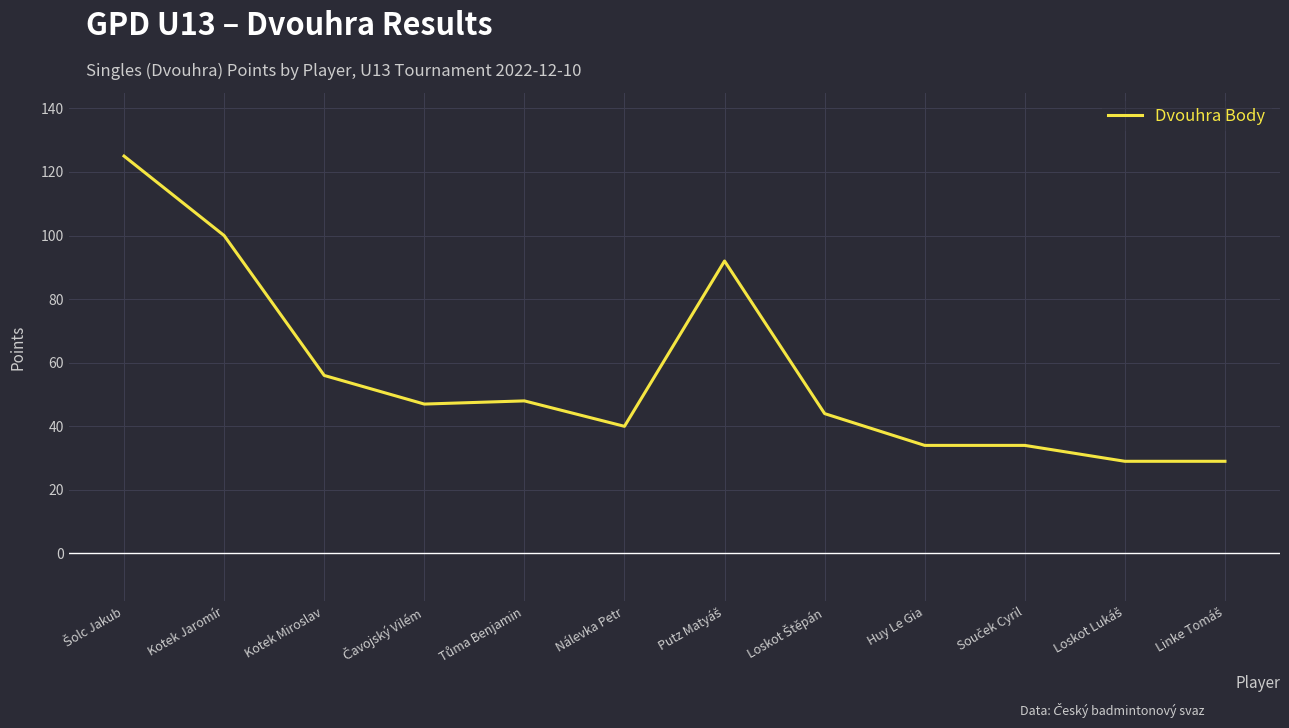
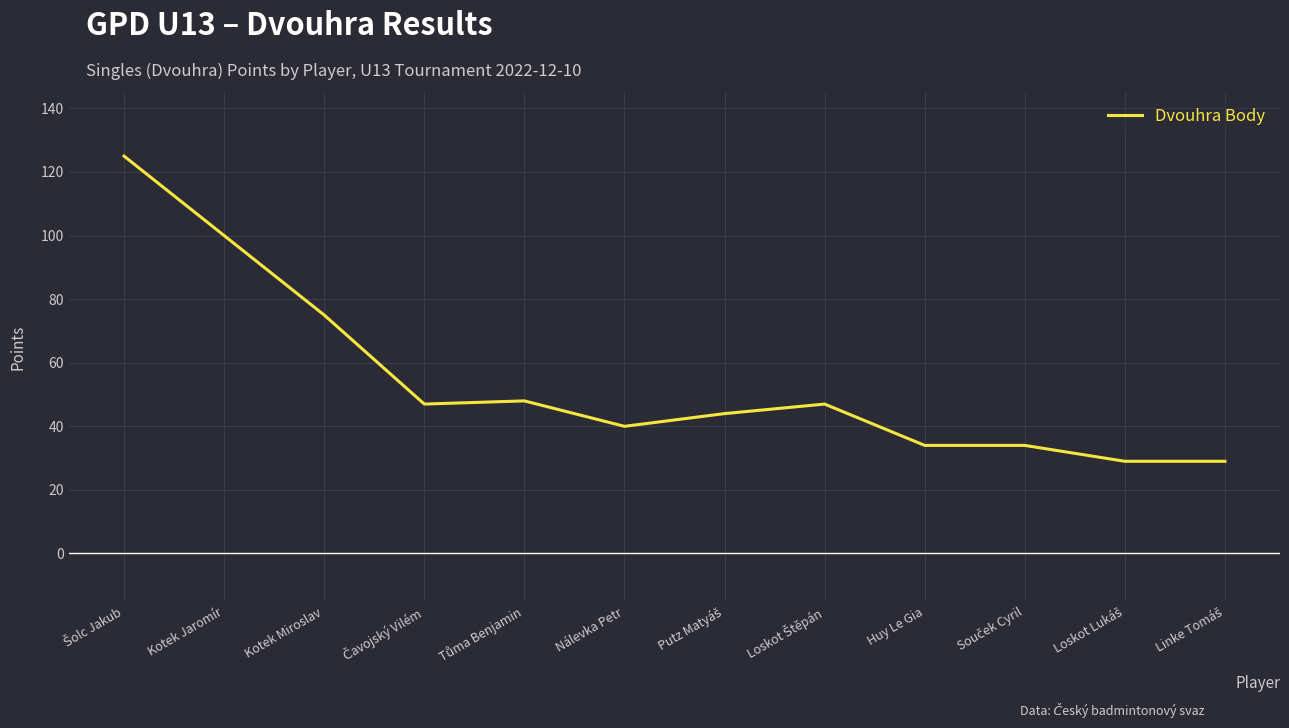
Kotek Miroslav: 56 -> 75
Putz Matyáš: 92 -> 44
Loskot Štěpán: 44 -> 47
